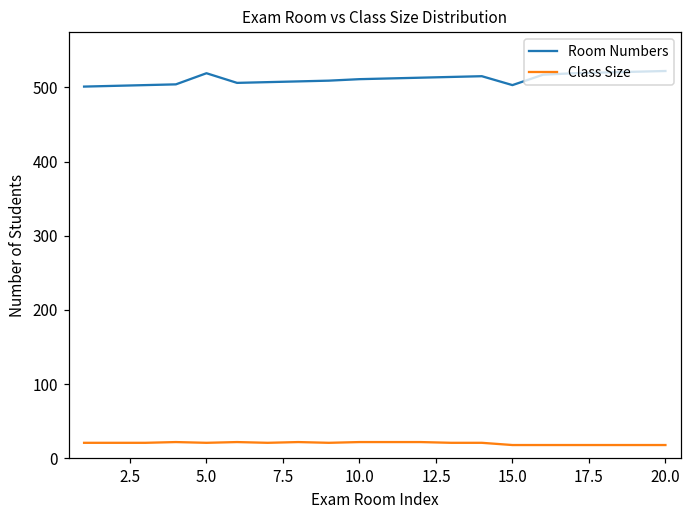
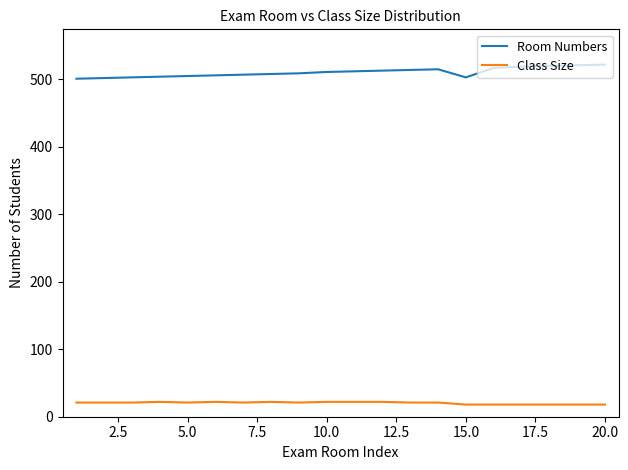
Room Numbers, 5.0: 520 -> 510
